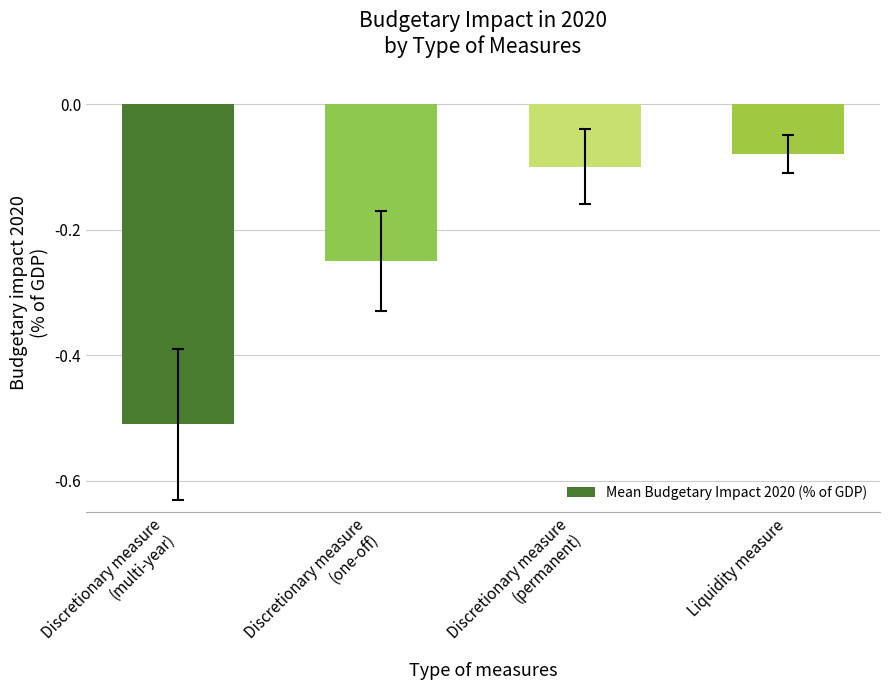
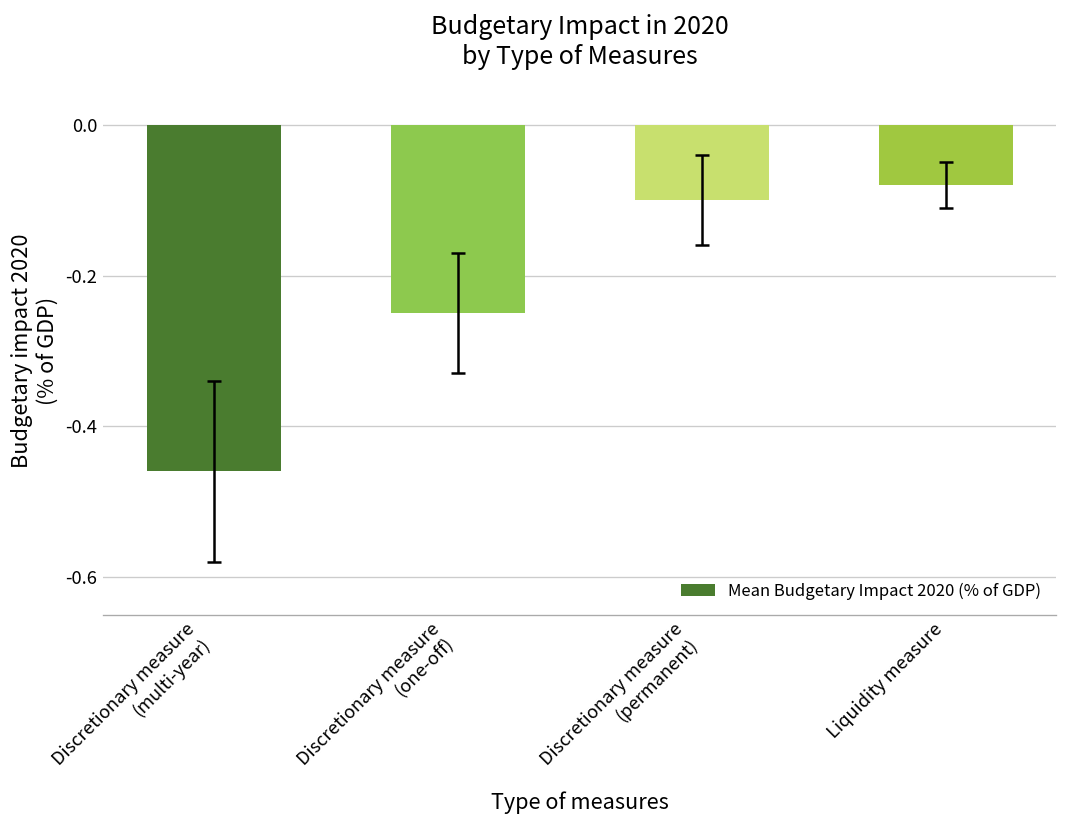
Mean Budgetary Impact 2020 (% of GDP), Discretionary measure (multi-year): -0.51 -> -0.46
